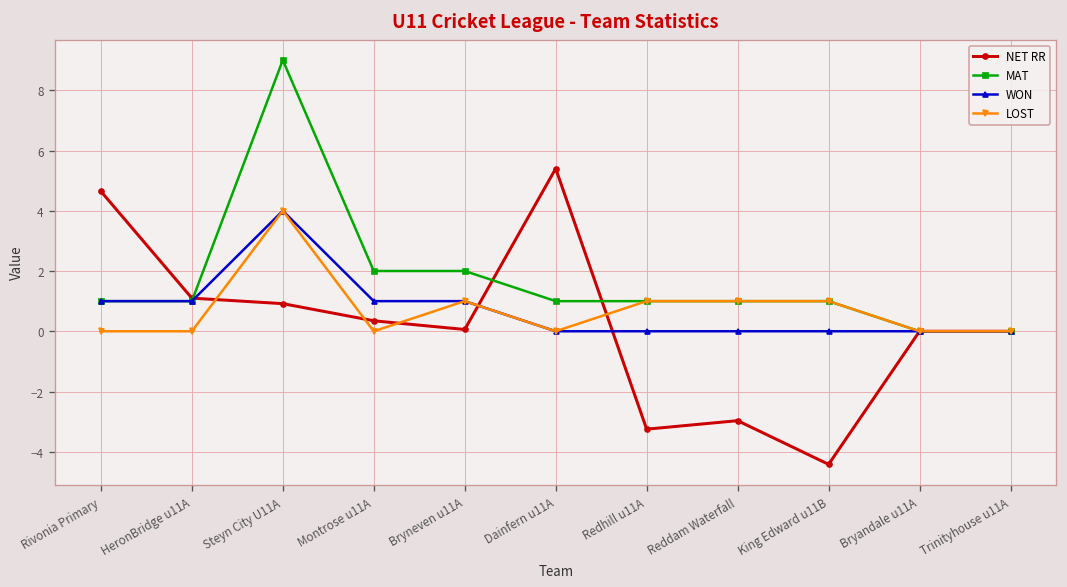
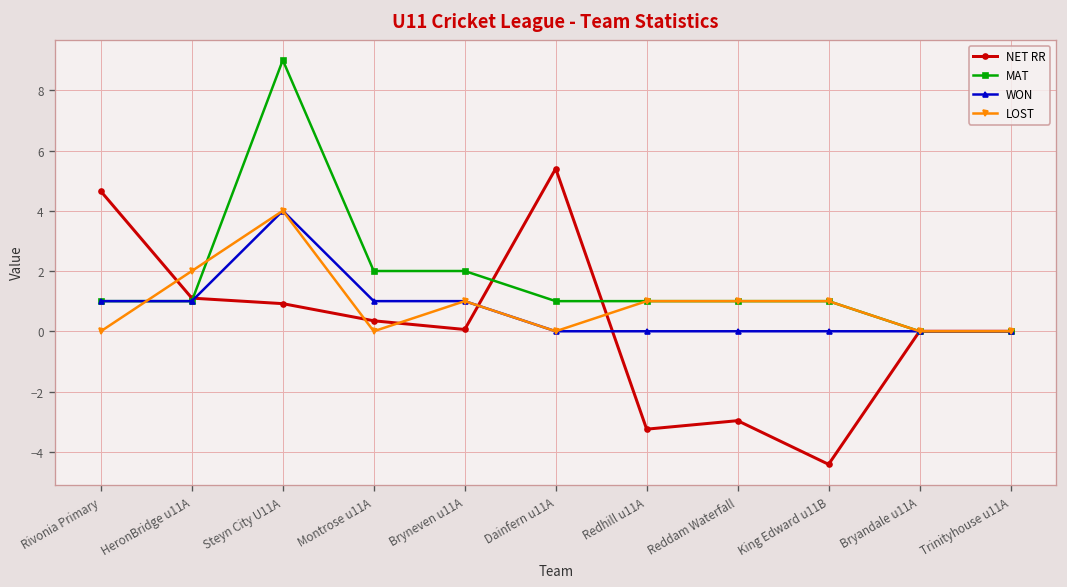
LOST, HeronBridge u11A: 0 -> 2
